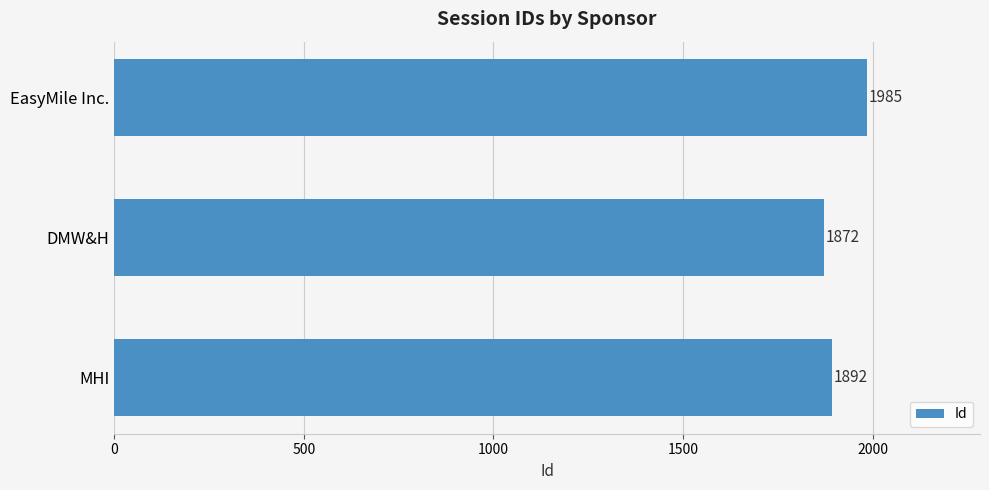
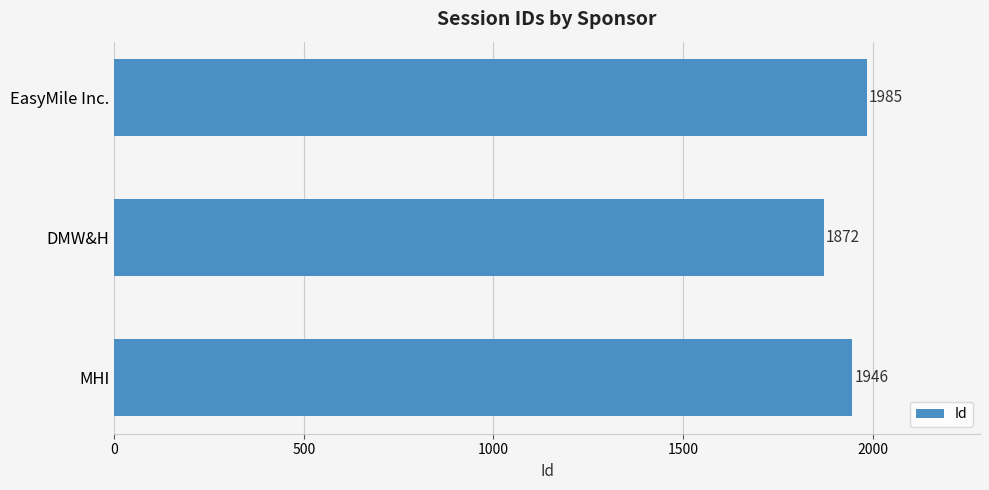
MHI: 1892 -> 1946
